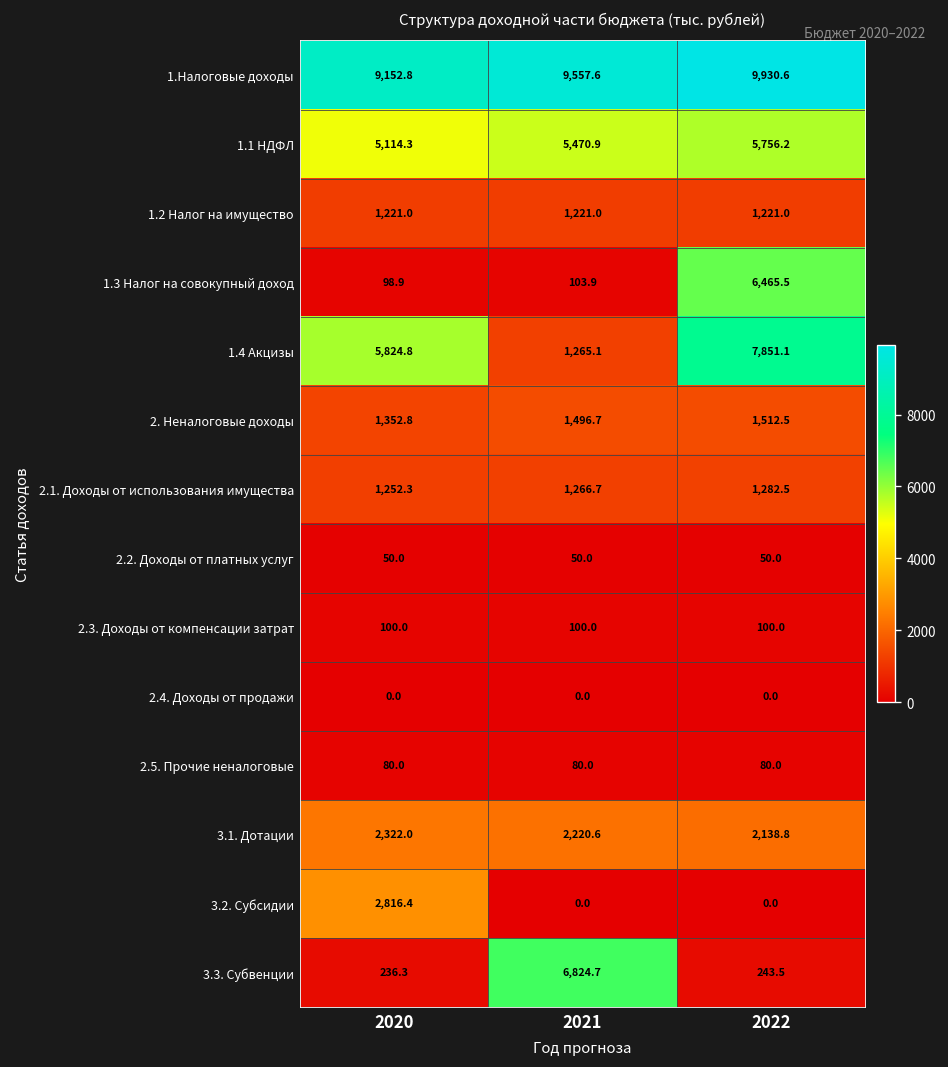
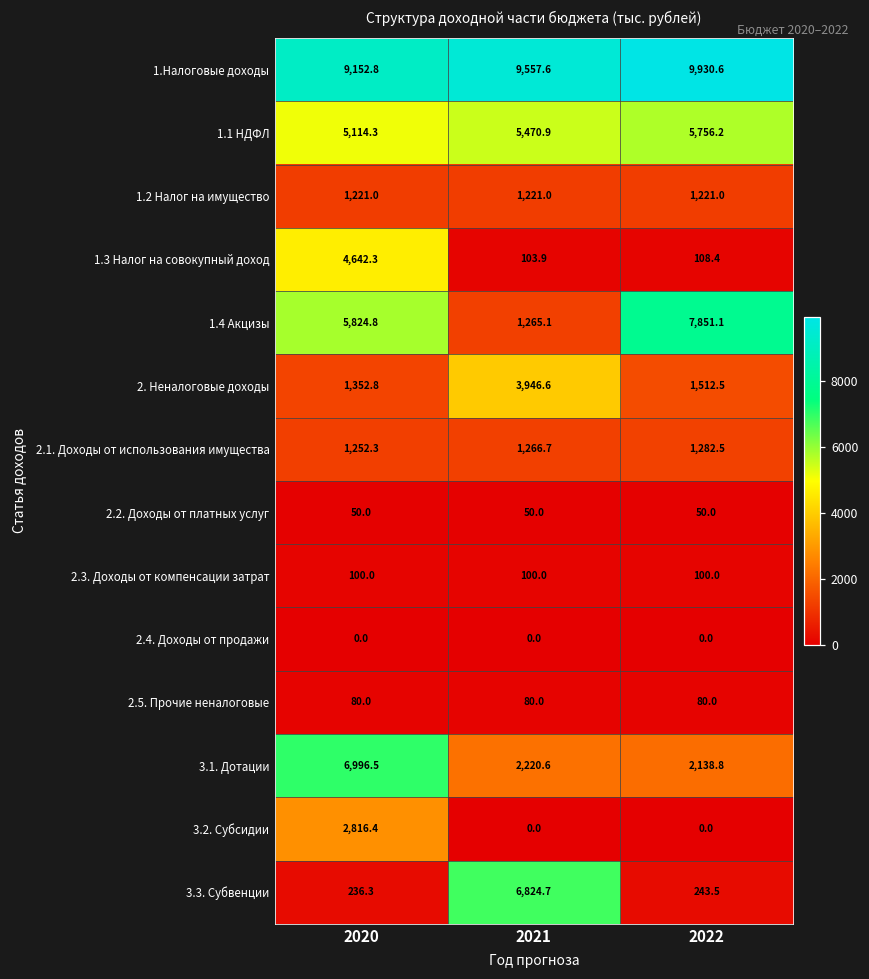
1.3 Налог на совокупный доход, 2020: 98.9 -> 4,642.3
1.3 Налог на совокупный доход, 2022: 6,465.5 -> 108.4
2. Неналоговые доходы, 2021: 1,496.7 -> 3,946.6
3.1. Дотации, 2020: 2,322.0 -> 6,996.5
